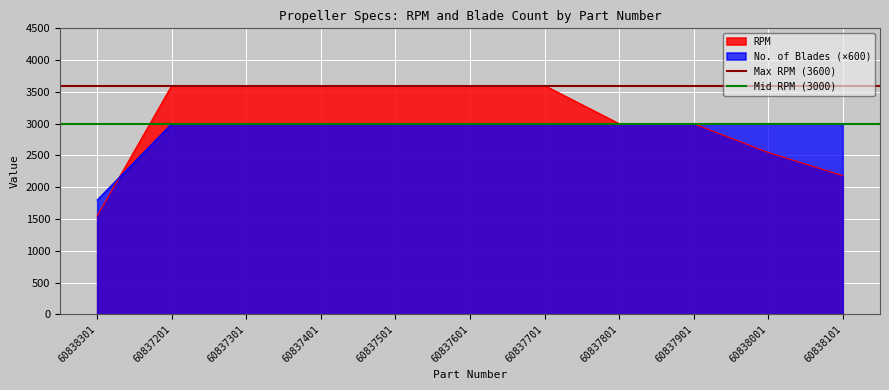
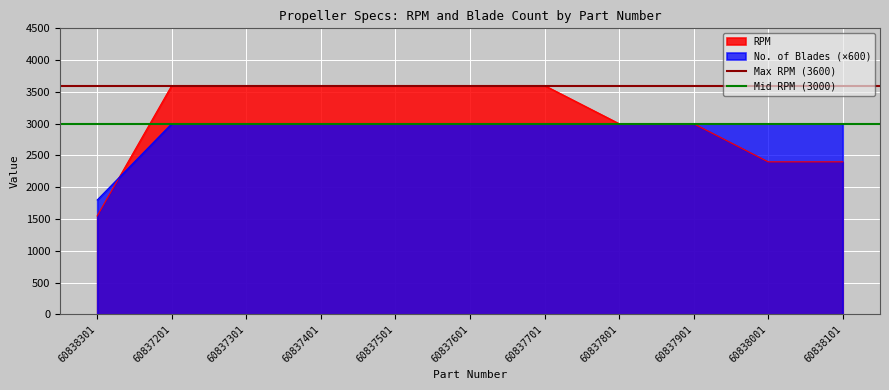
RPM, 60838001: 2500 -> 2400
RPM, 60838101: 2200 -> 2400
